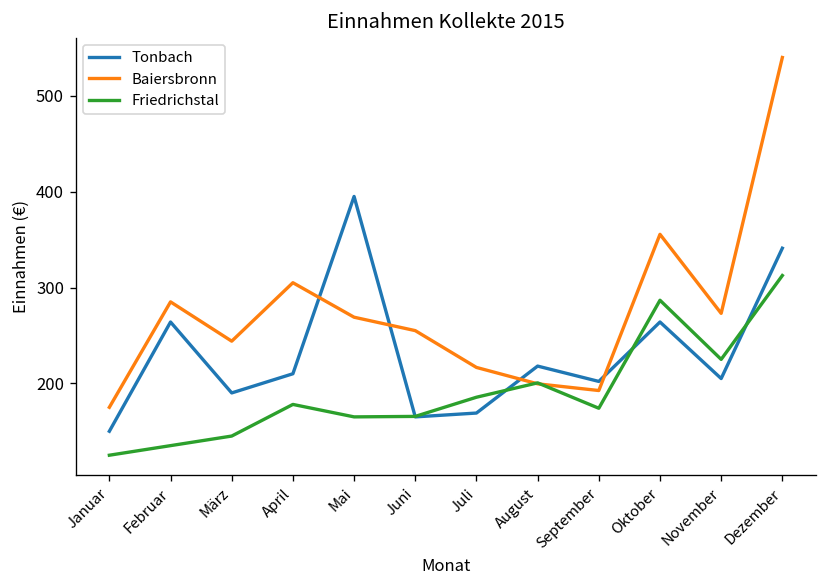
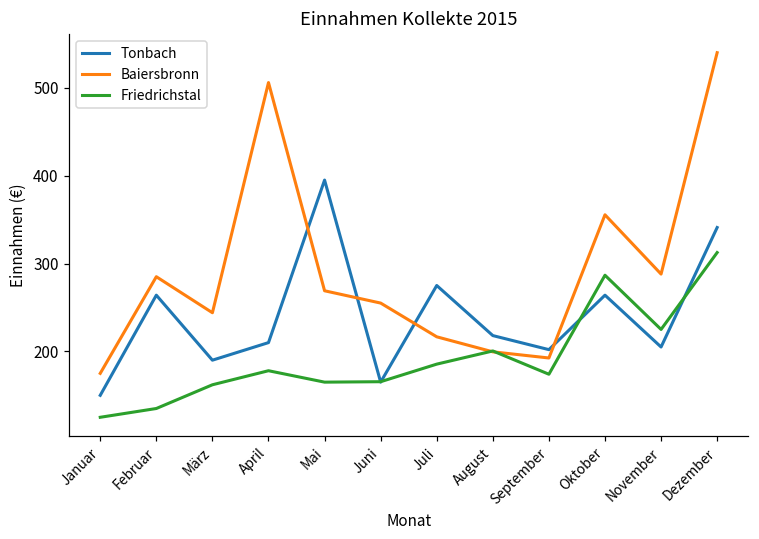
Friedrichstal, März: 150 -> 160
Baiersbronn, April: 310 -> 510
Tonbach, Juli: 170 -> 280
Baiersbronn, November: 270 -> 290
